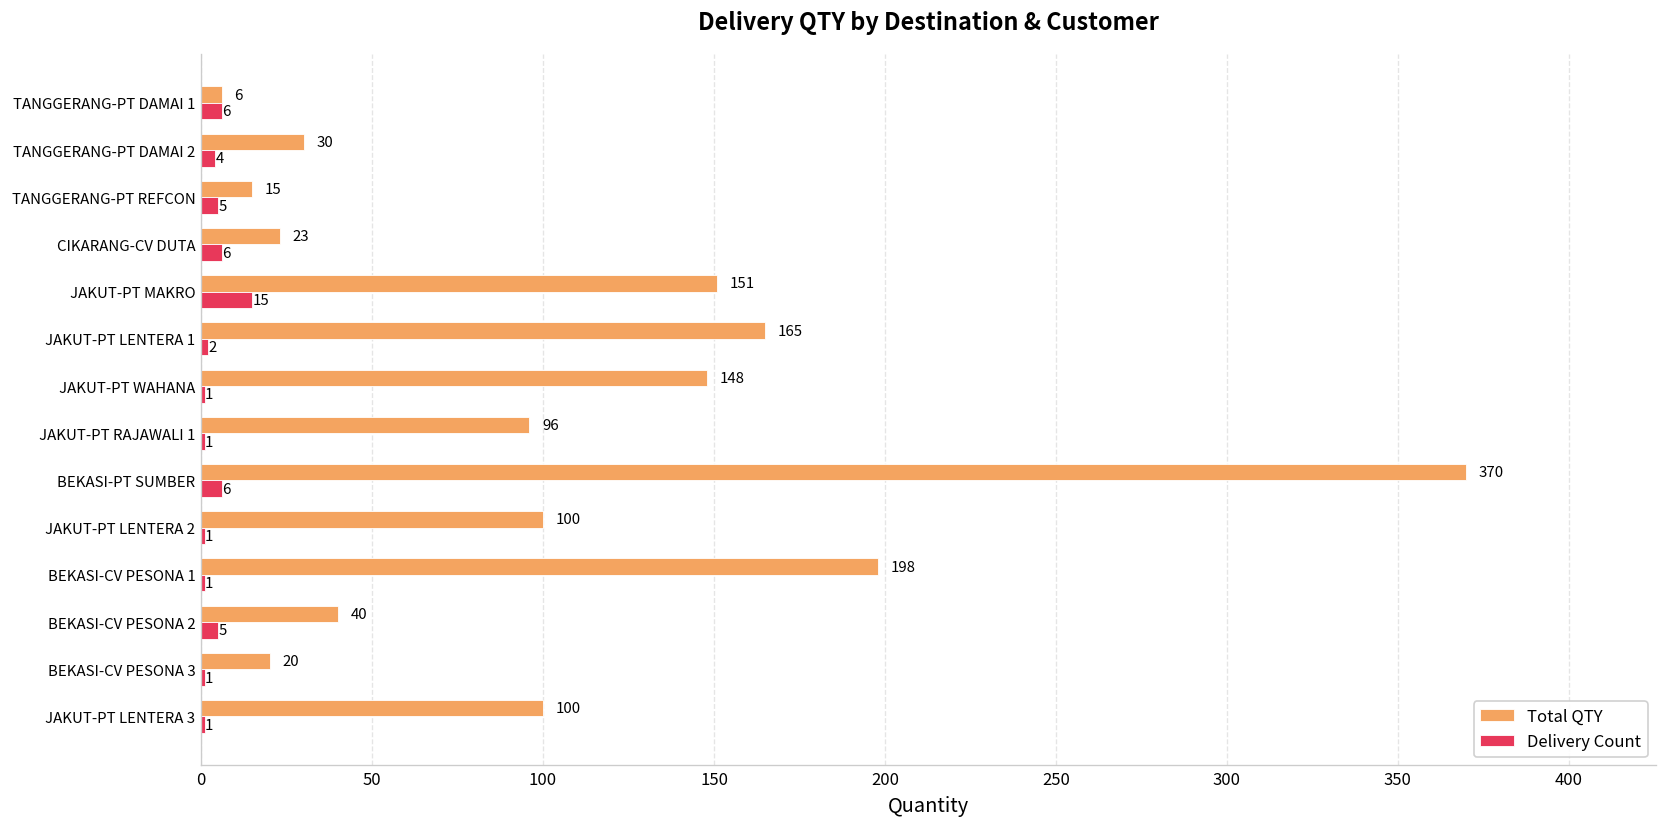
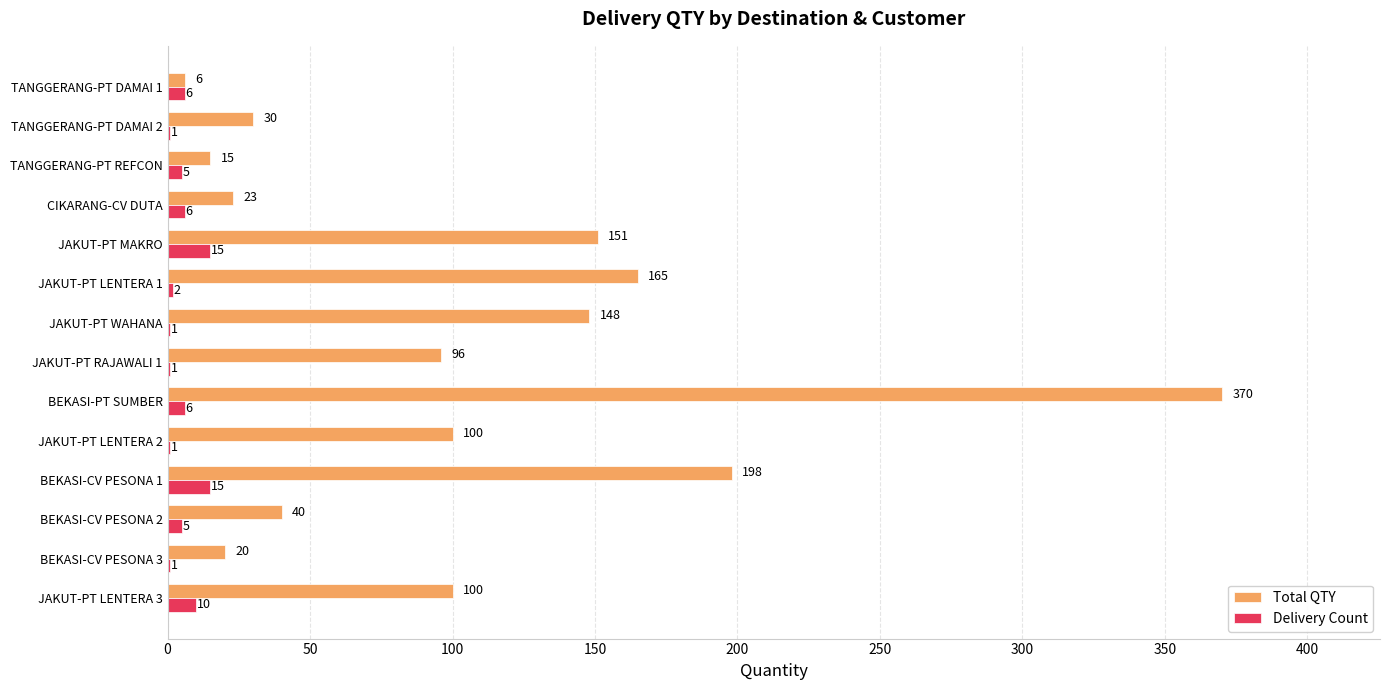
Delivery Count, TANGGERANG-PT DAMAI 2: 4 -> 1
Delivery Count, BEKASI-CV PESONA 1: 1 -> 15
Delivery Count, JAKUT-PT LENTERA 3: 1 -> 10
